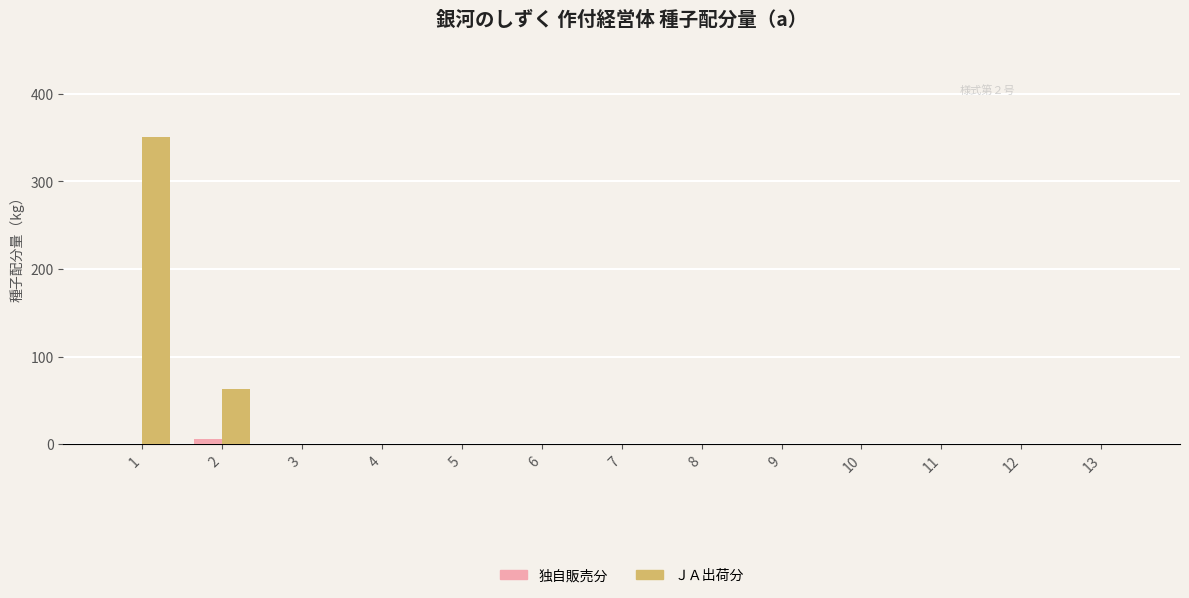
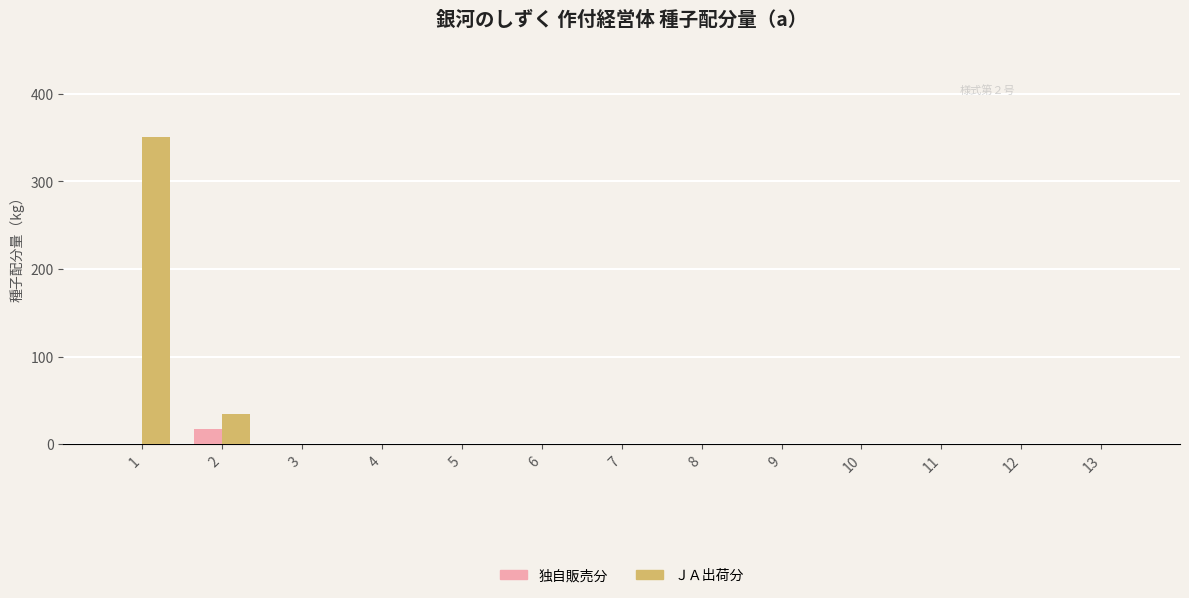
独自販売分, 2: 10 -> 20
ＪＡ出荷分, 2: 60 -> 40
